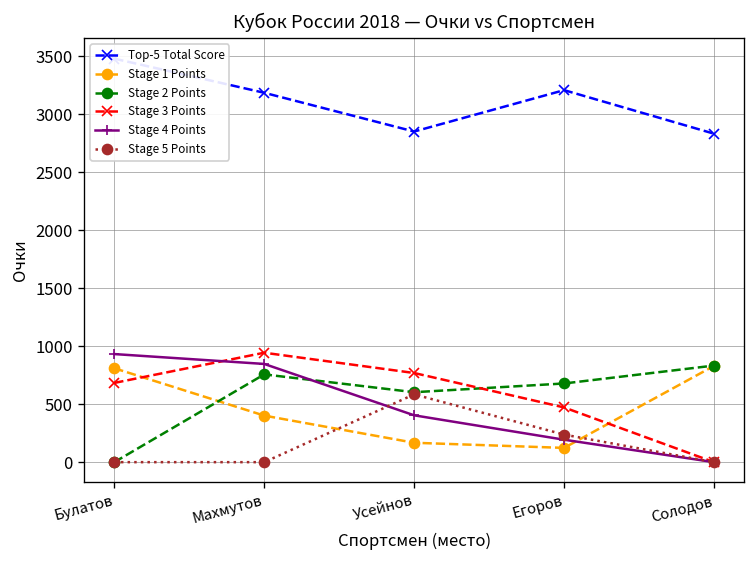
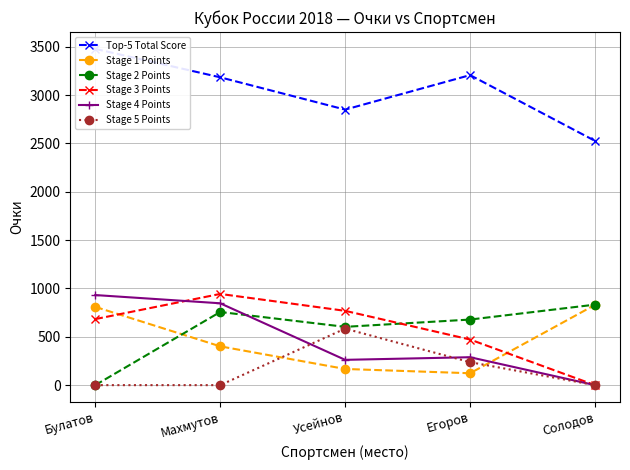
Stage 4 Points, Усейнов: 400 -> 300
Stage 4 Points, Егоров: 200 -> 300
Top-5 Total Score, Солодов: 2800 -> 2500
